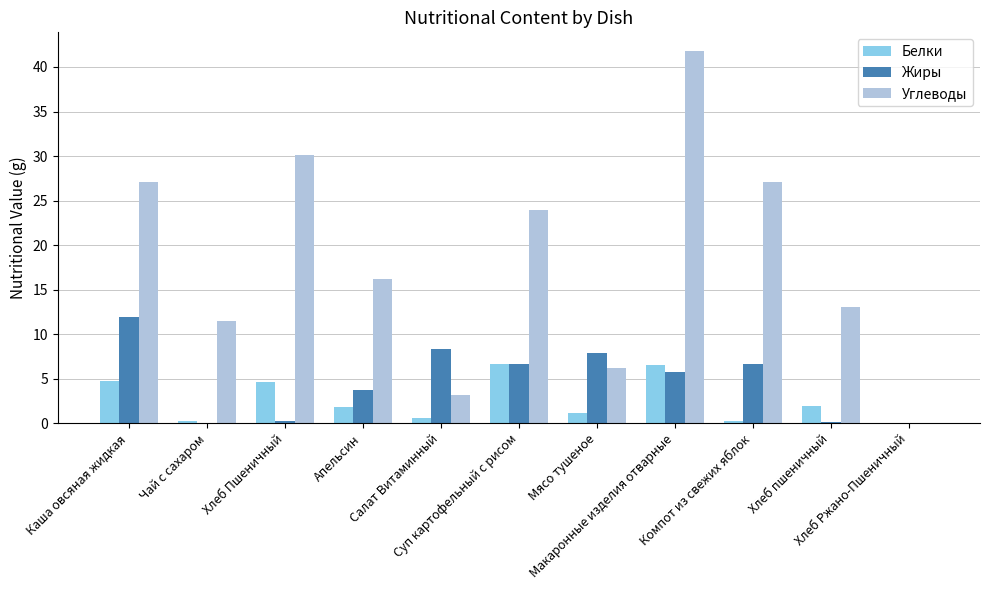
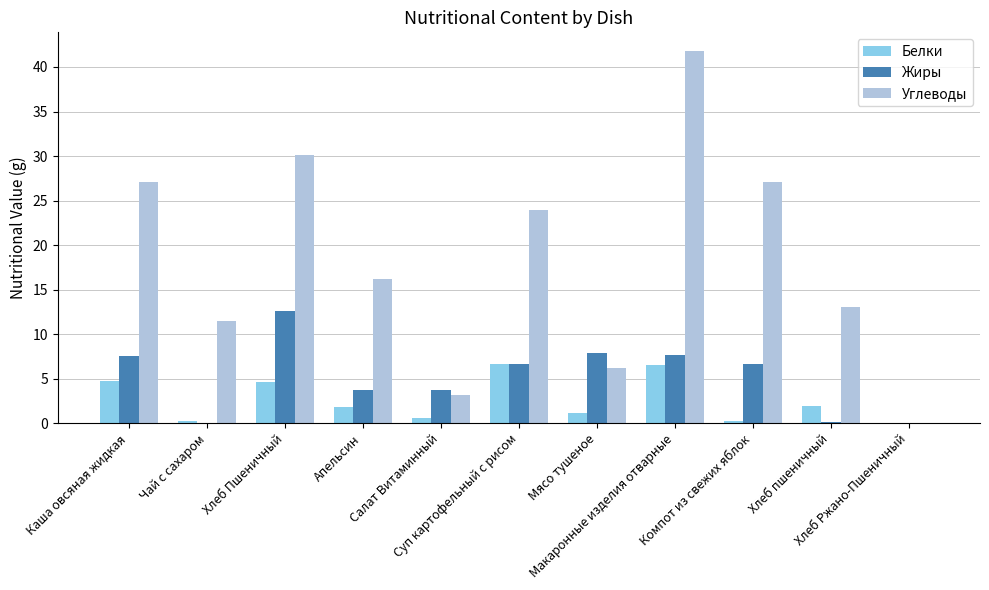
Жиры, Каша овсяная жидкая: 12 -> 8
Жиры, Хлеб Пшеничный: 0 -> 13
Жиры, Салат Витаминный: 8 -> 4
Жиры, Макаронные изделия отварные: 6 -> 8
